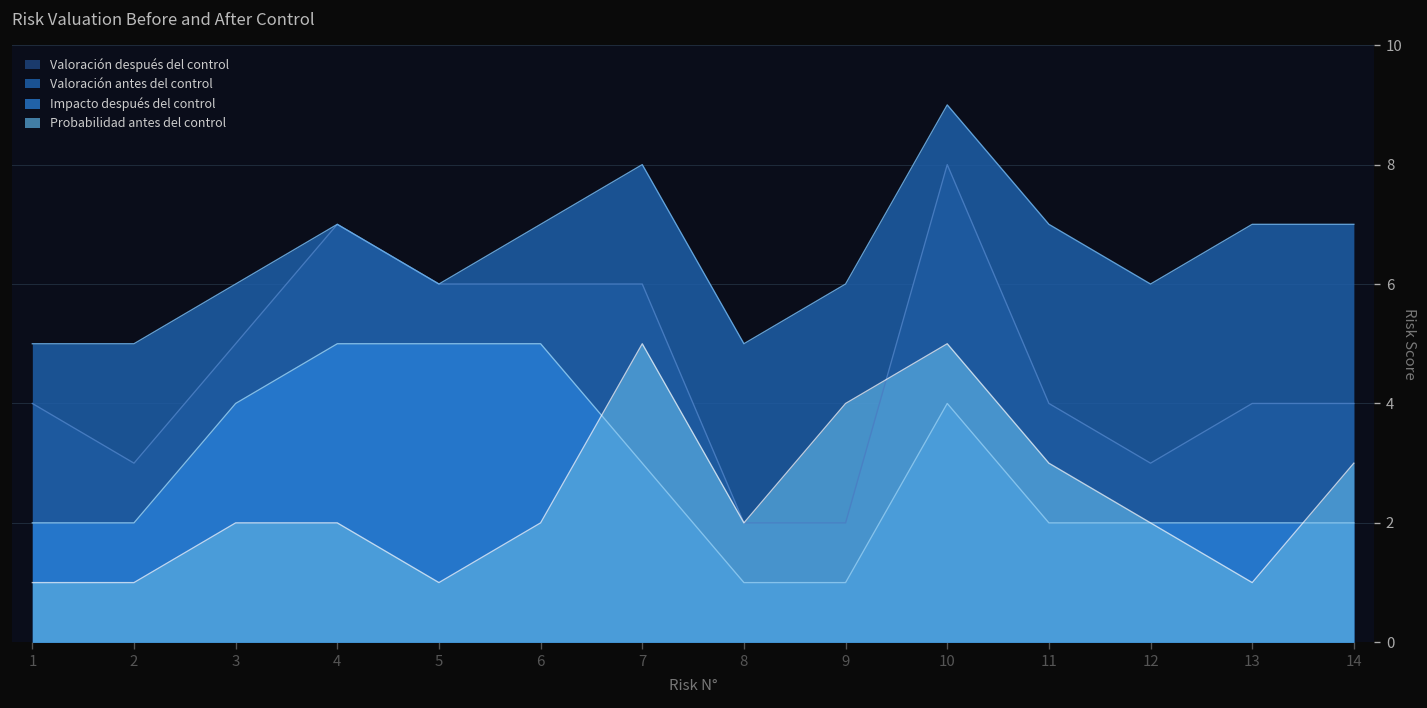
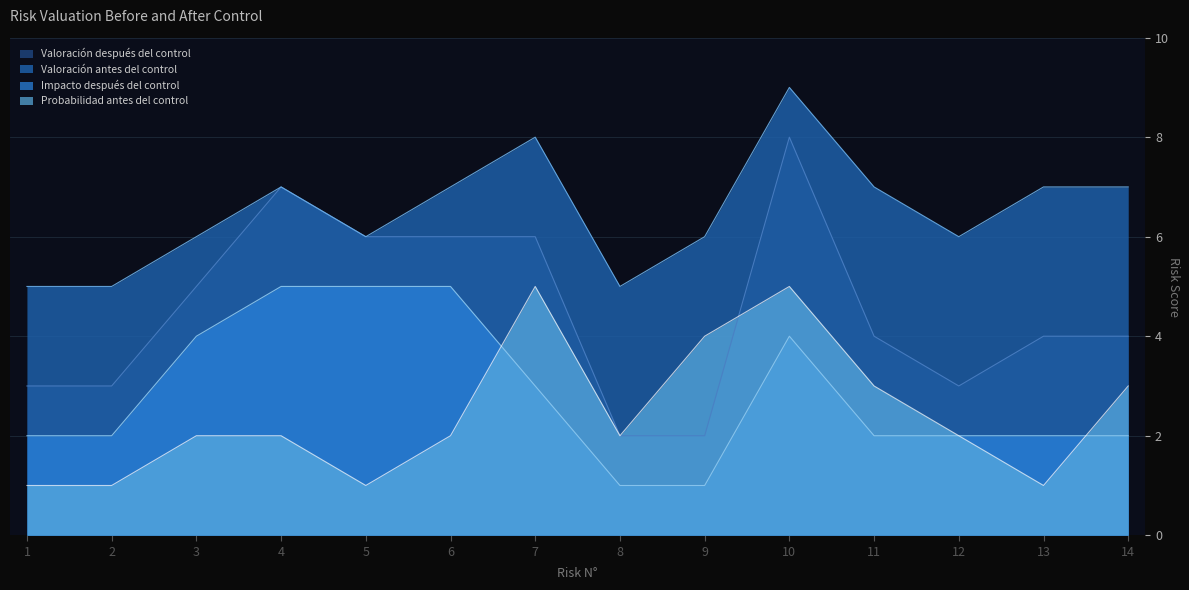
Valoración después del control, 1: 4 -> 3
